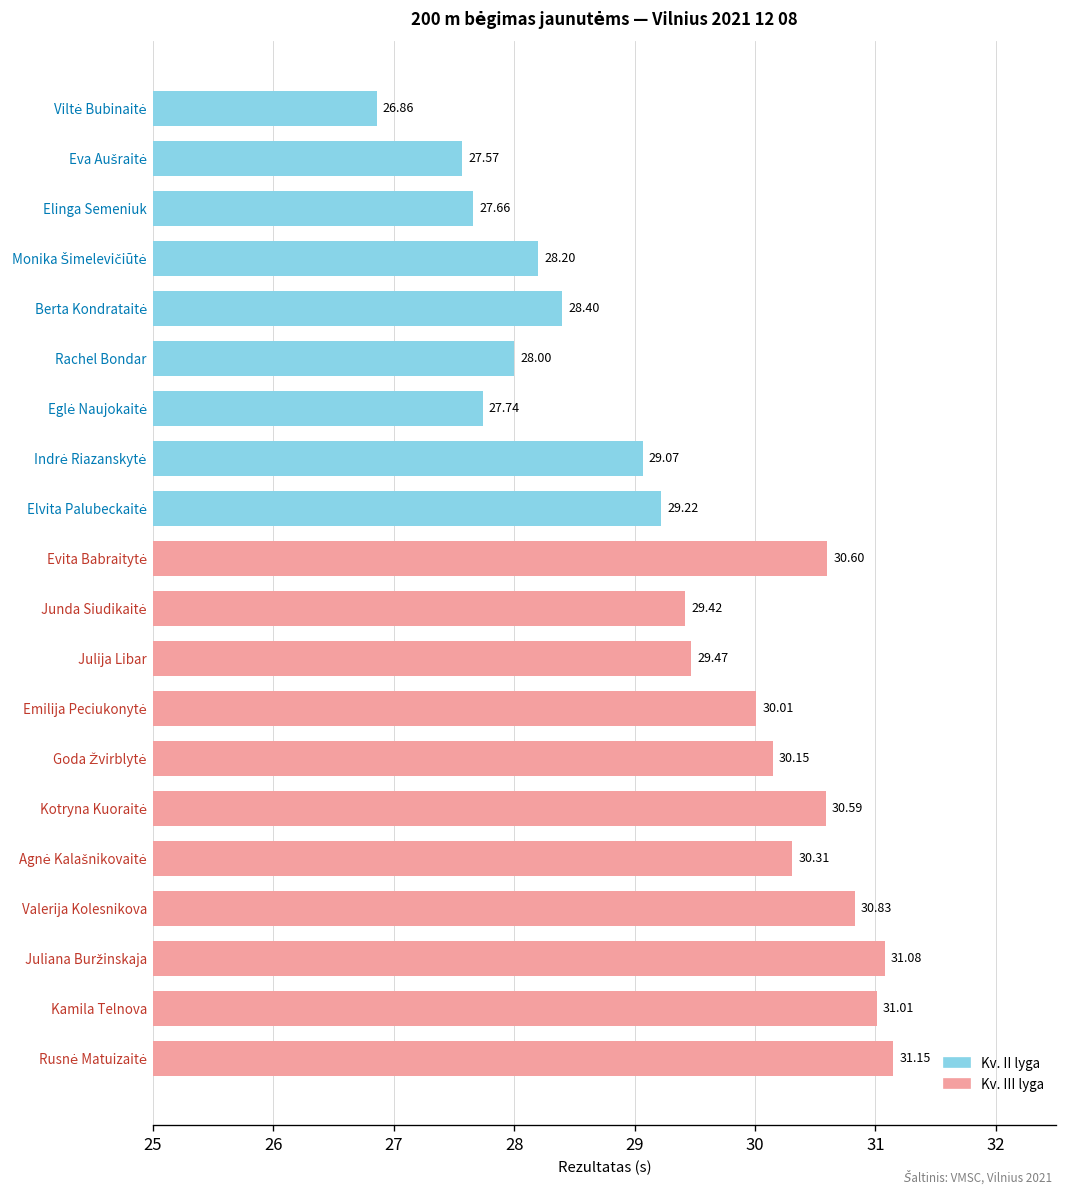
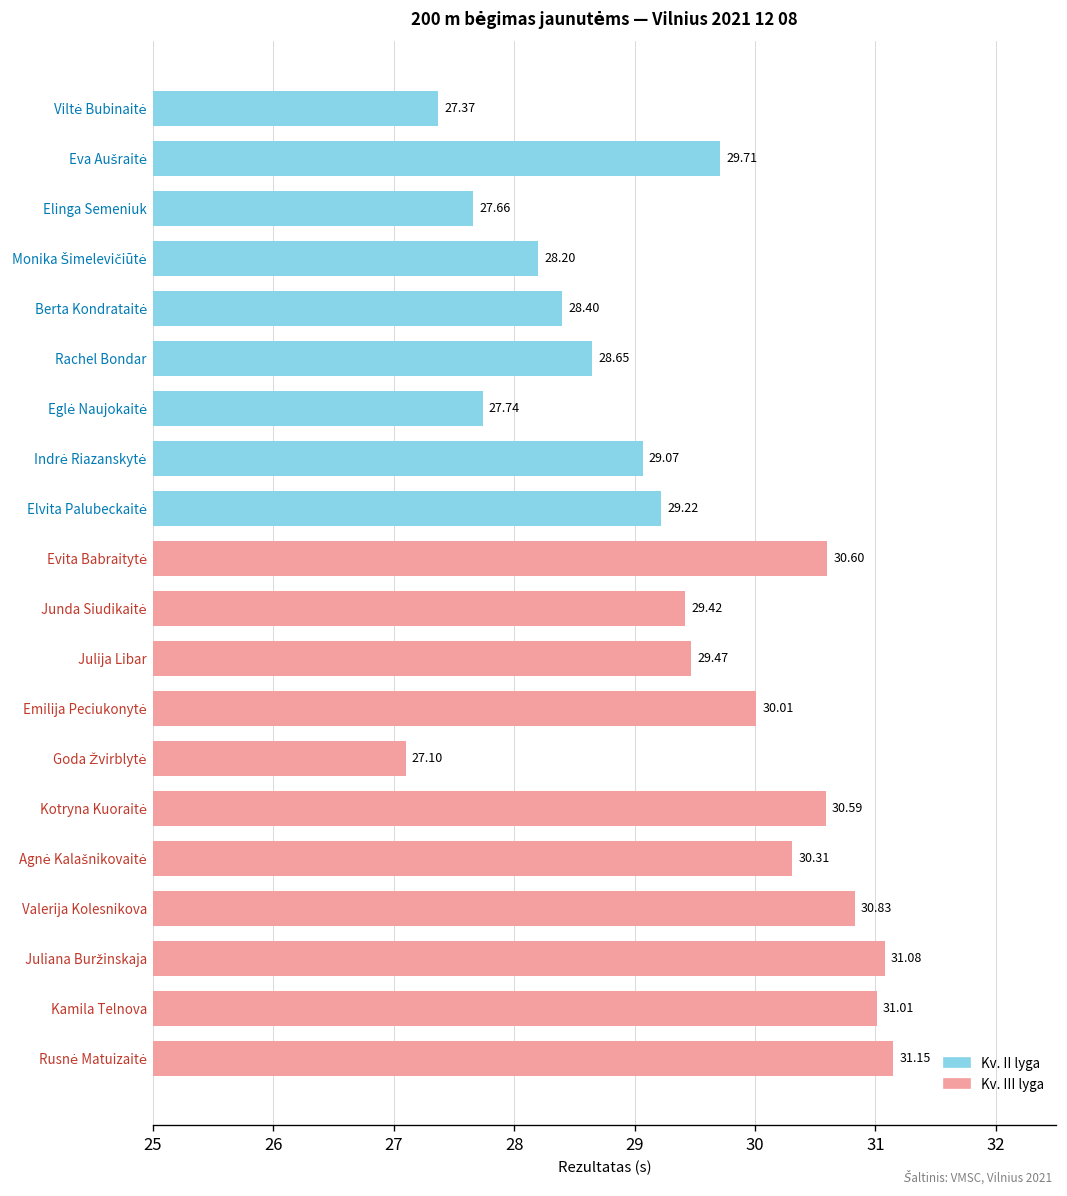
Viltė Bubinaitė: 26.86 -> 27.37
Eva Aušraitė: 27.57 -> 29.71
Rachel Bondar: 28.00 -> 28.65
Goda Žvirblytė: 30.15 -> 27.10
